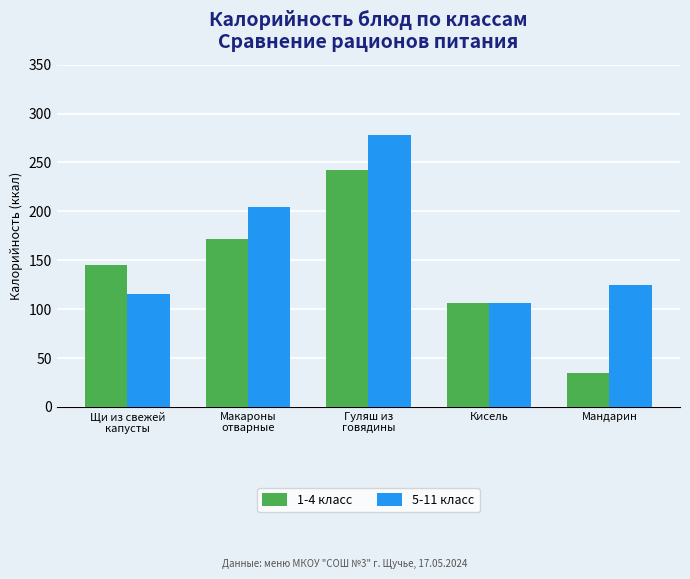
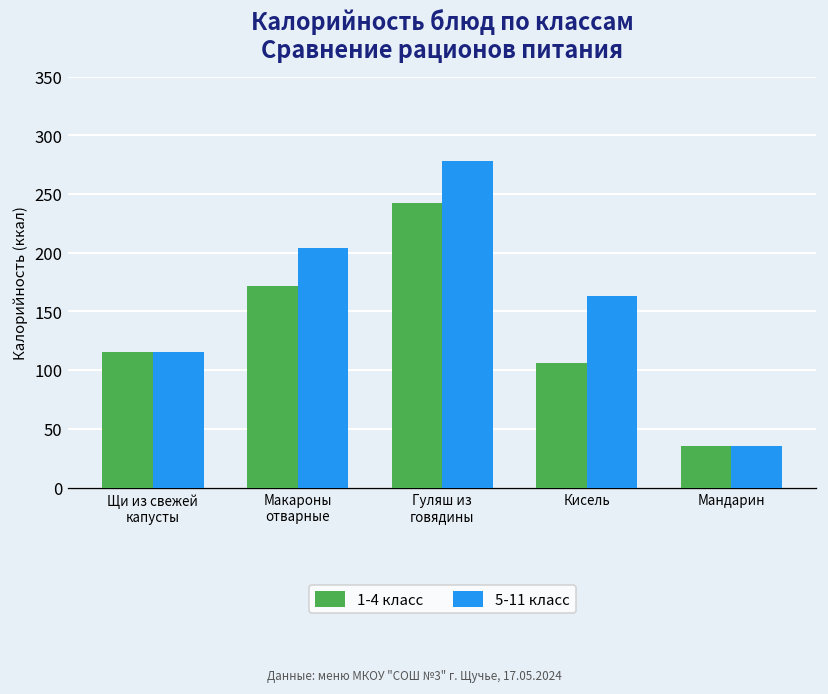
1-4 класс, Щи из свежей капусты: 150 -> 120
5-11 класс, Кисель: 110 -> 160
5-11 класс, Мандарин: 120 -> 40
